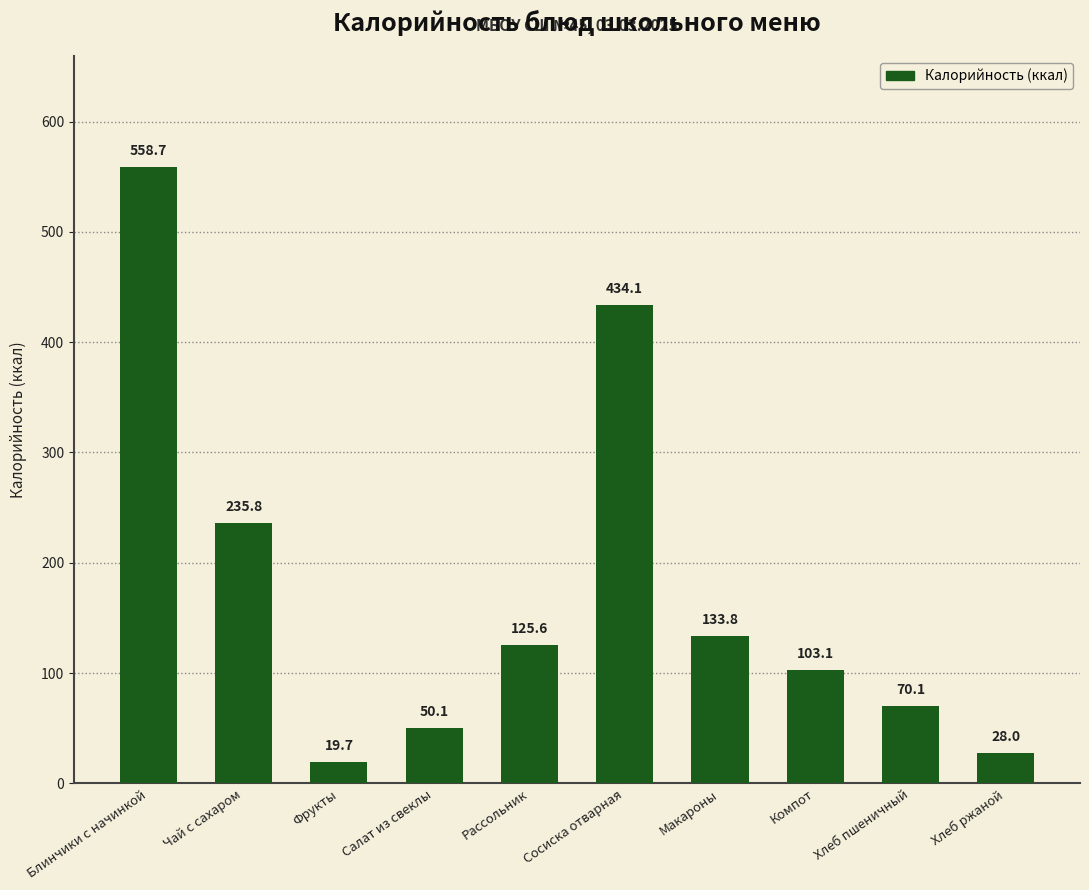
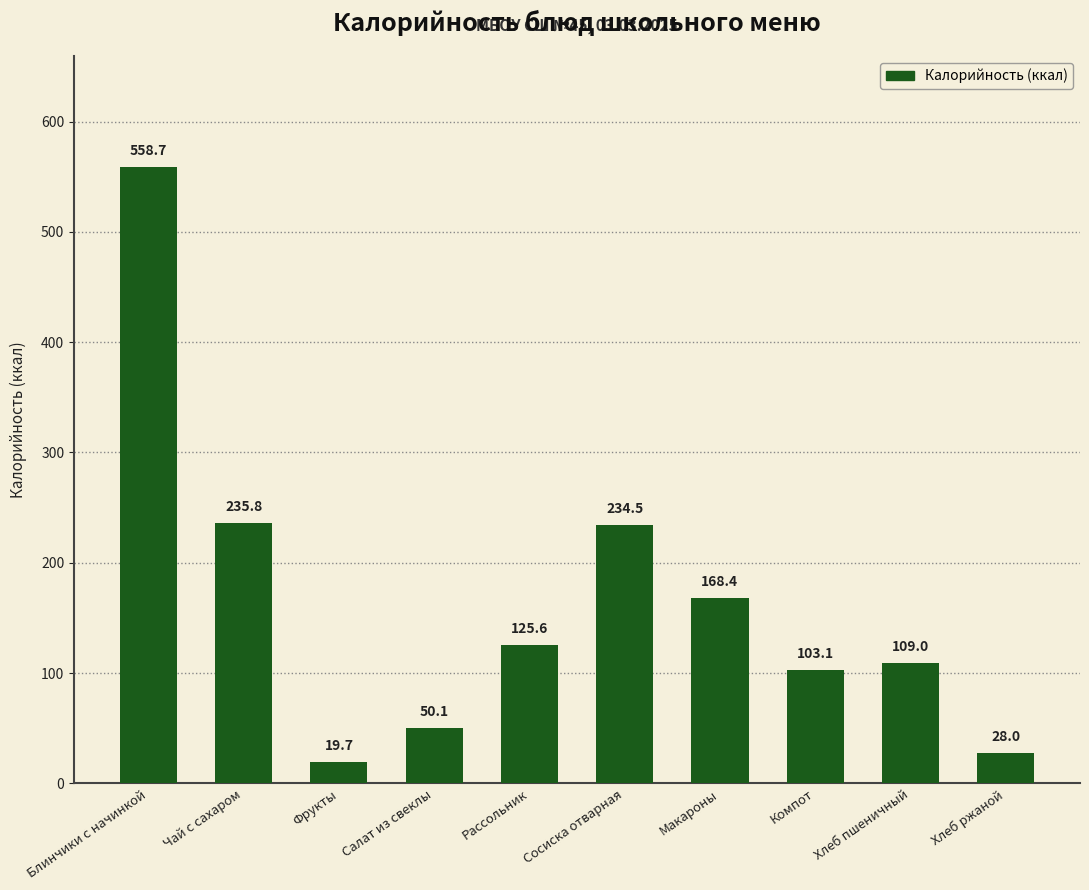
Сосиска отварная: 434.1 -> 234.5
Макароны: 133.8 -> 168.4
Хлеб пшеничный: 70.1 -> 109.0
